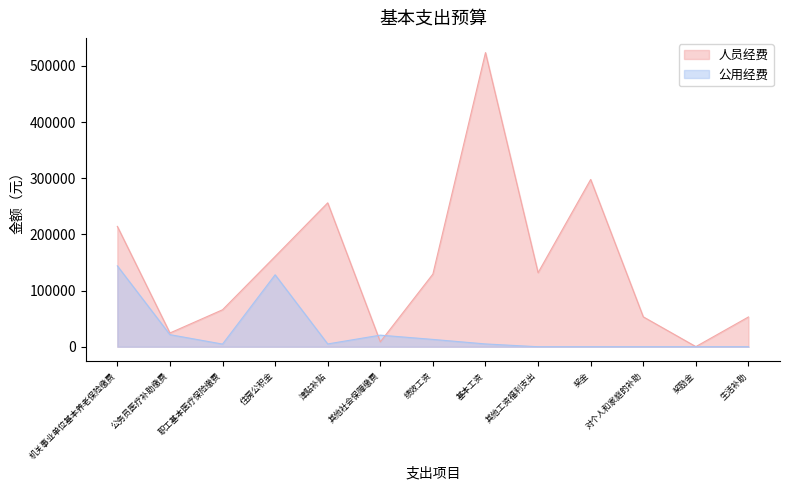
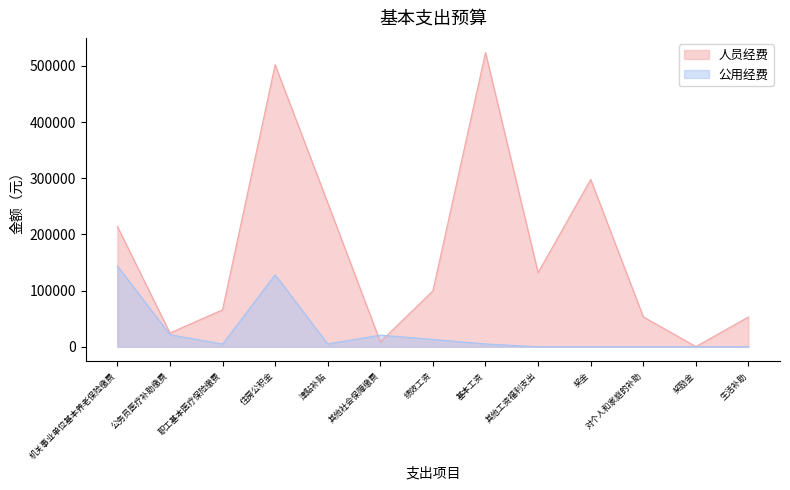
人员经费, 住房公积金: 160000 -> 500000
人员经费, 绩效工资: 130000 -> 100000
